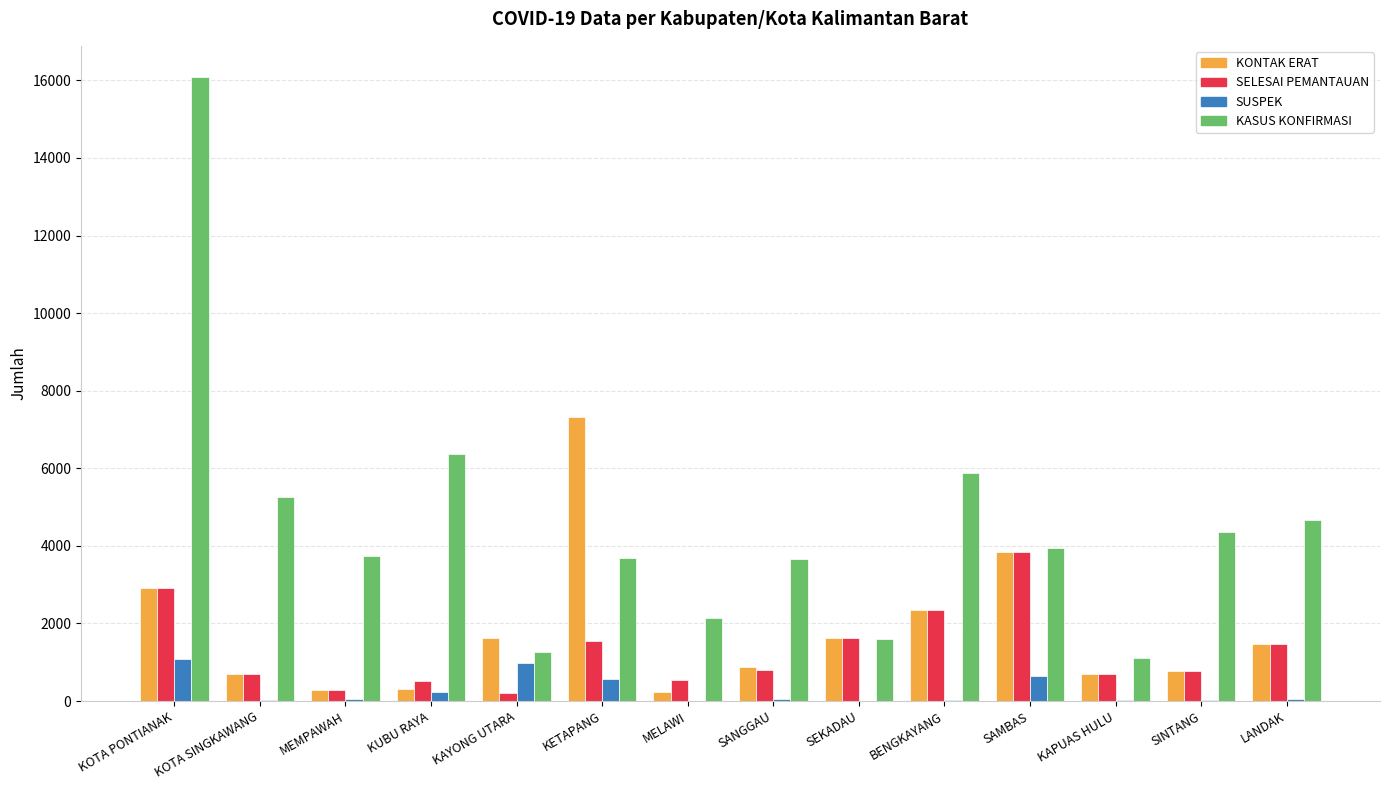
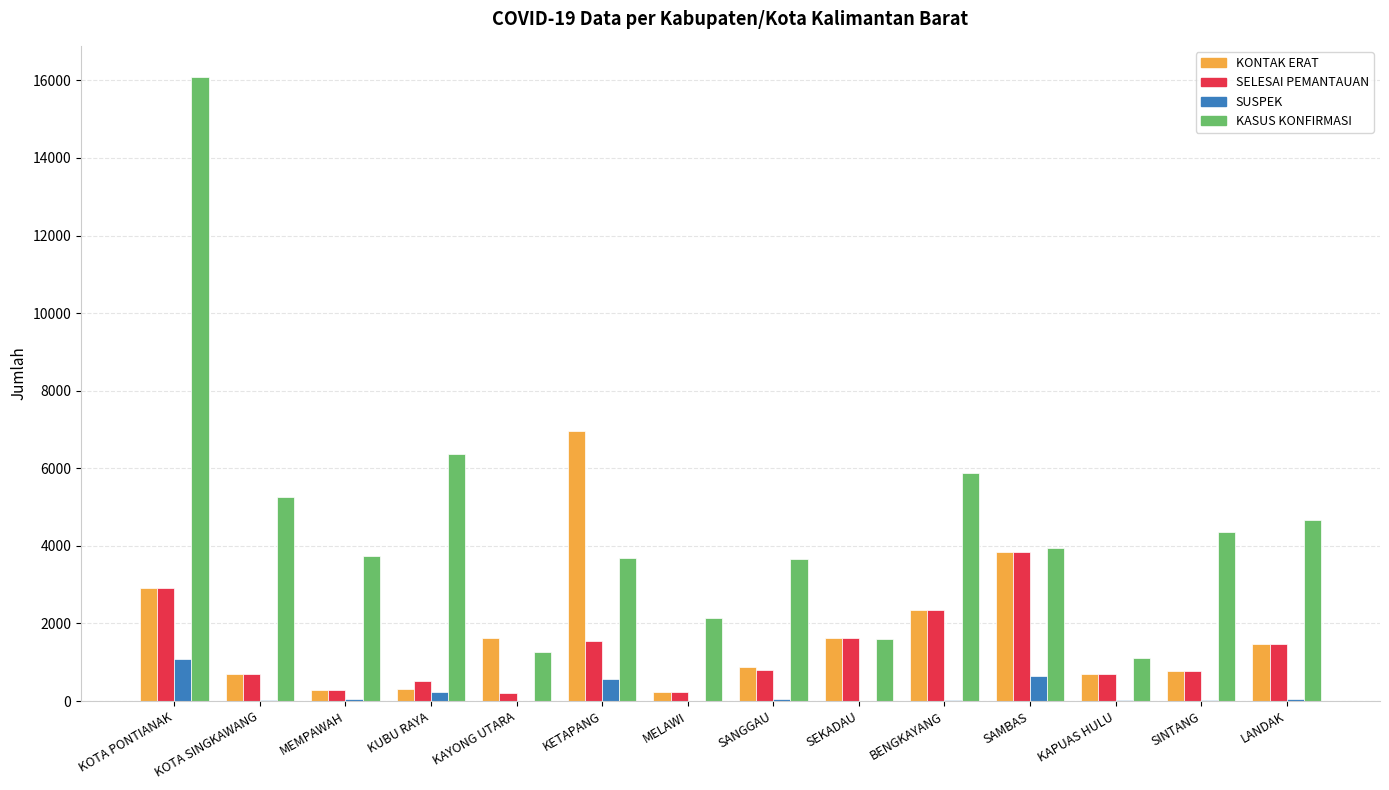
SUSPEK, KAYONG UTARA: 1000 -> 0
KONTAK ERAT, KETAPANG: 7300 -> 7000
SELESAI PEMANTAUAN, MELAWI: 500 -> 200
